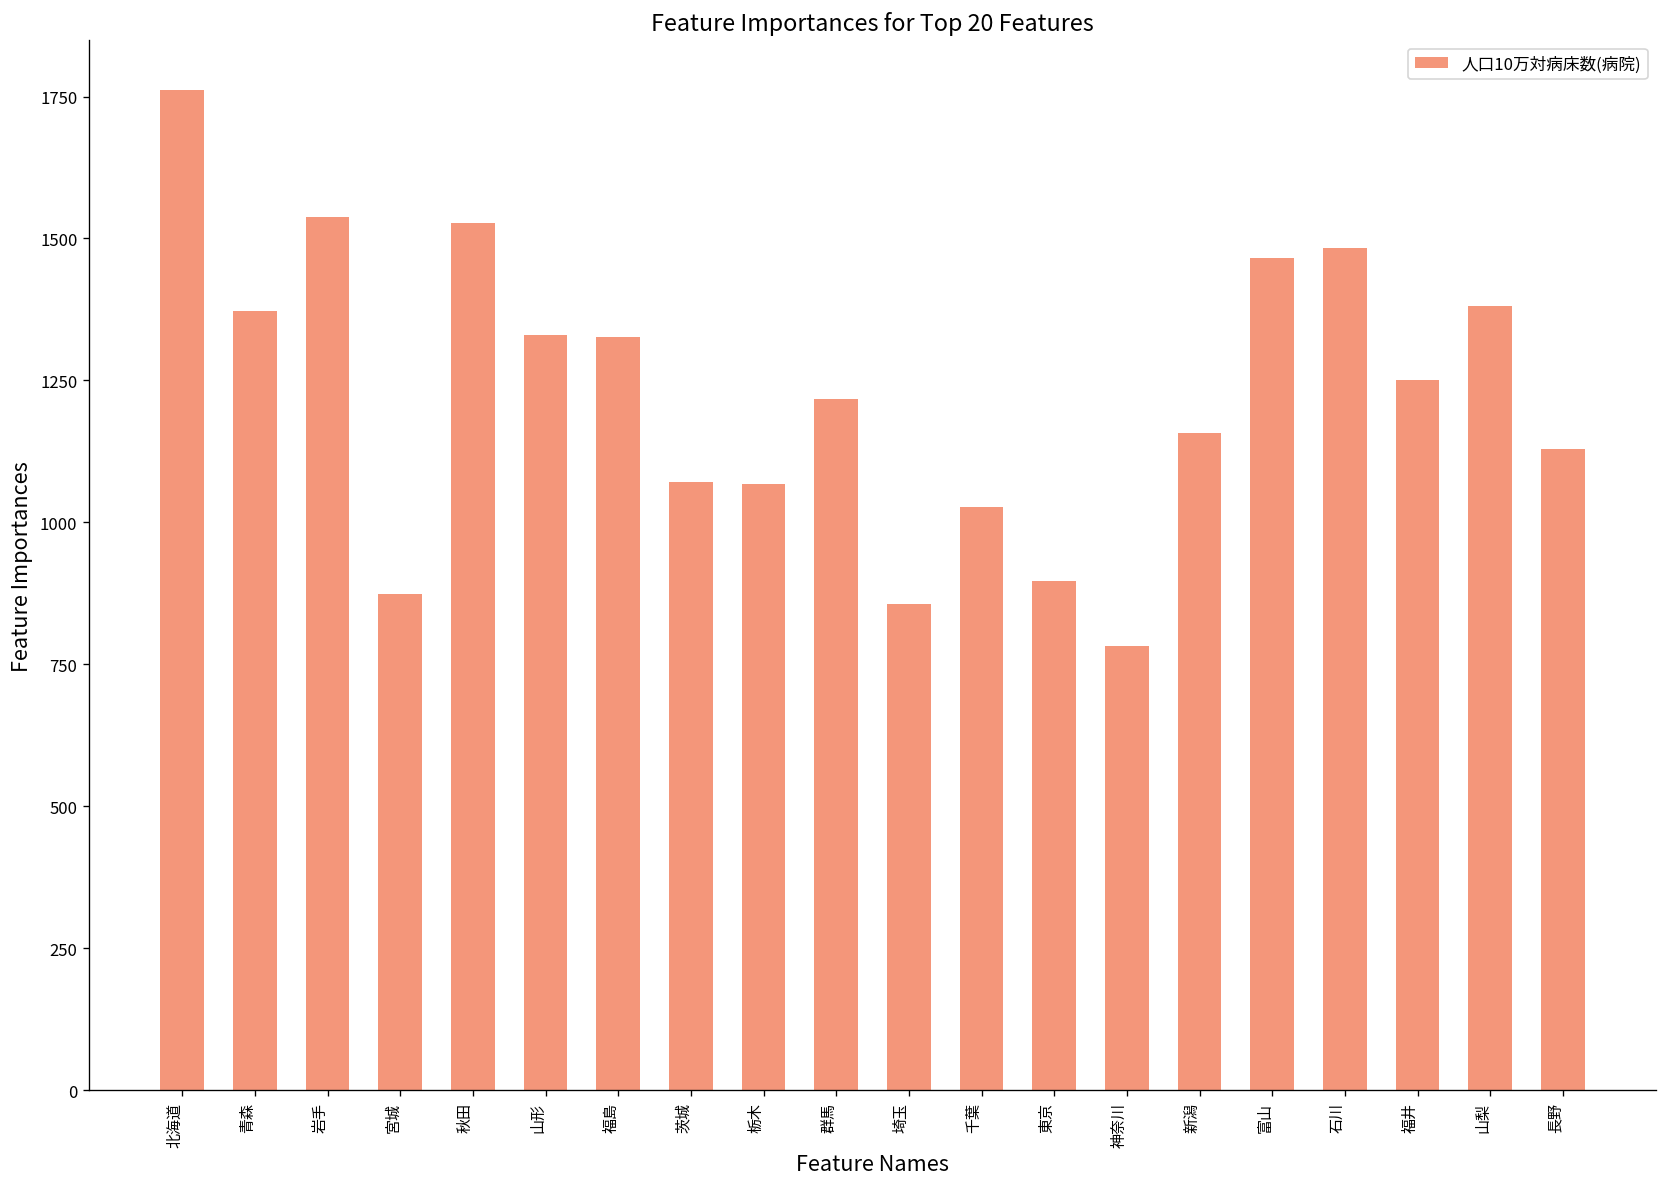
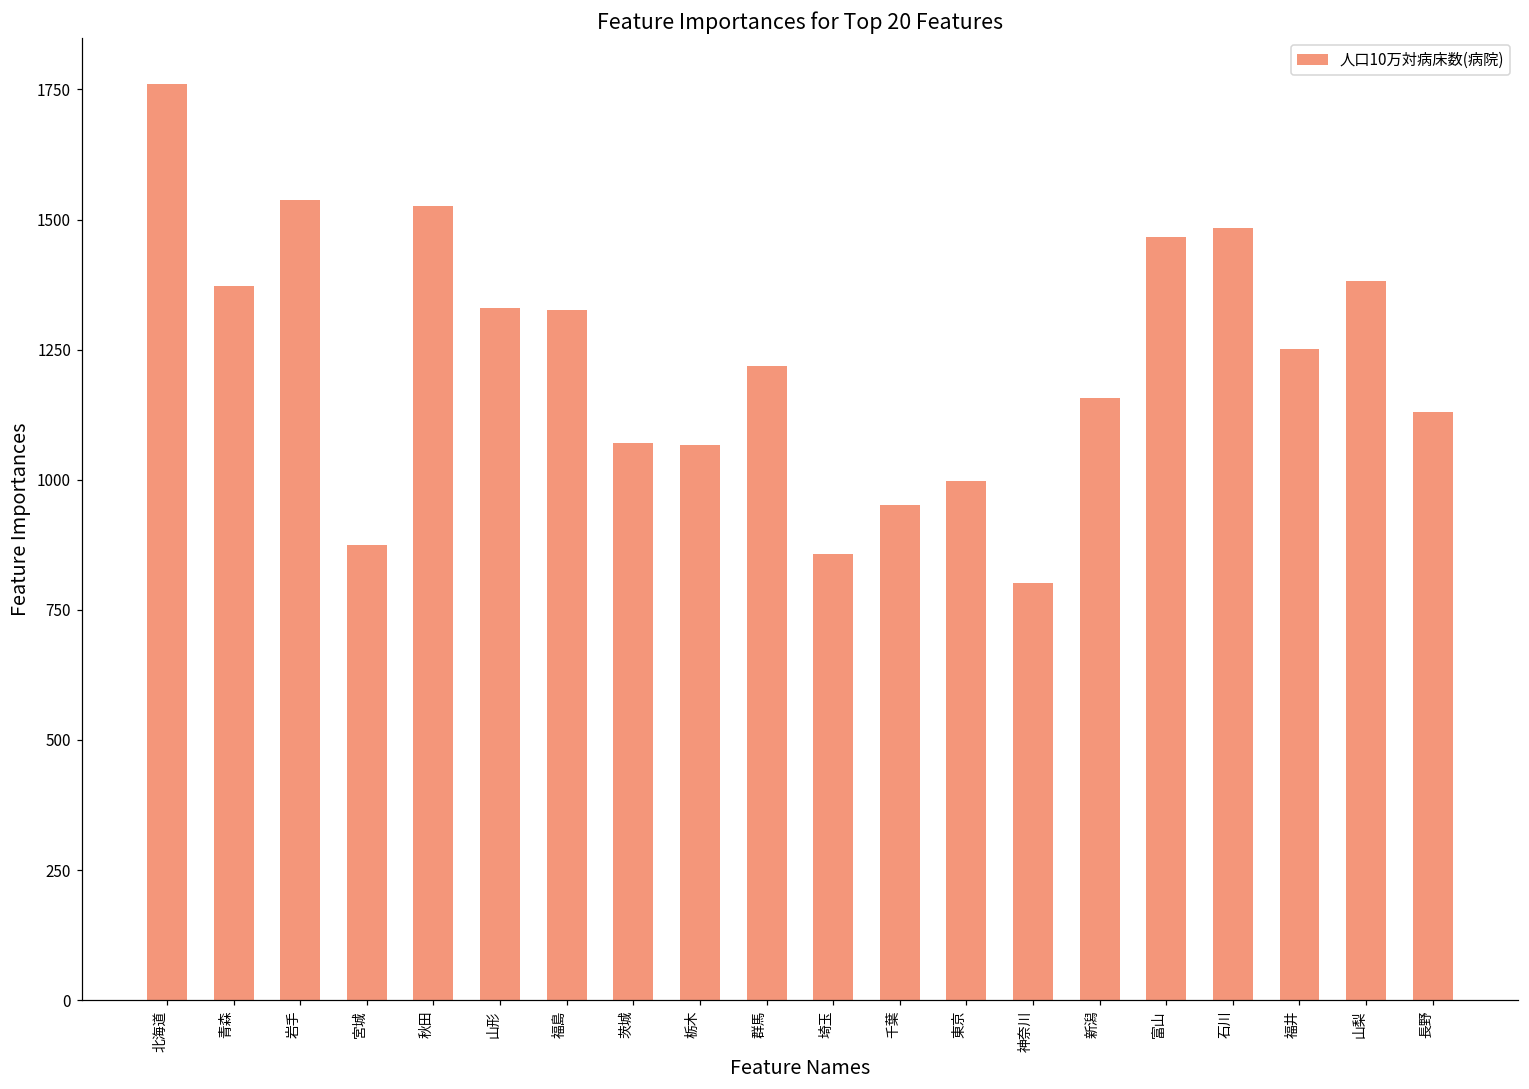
千葉: 1030 -> 950
東京: 900 -> 1000
神奈川: 780 -> 800
